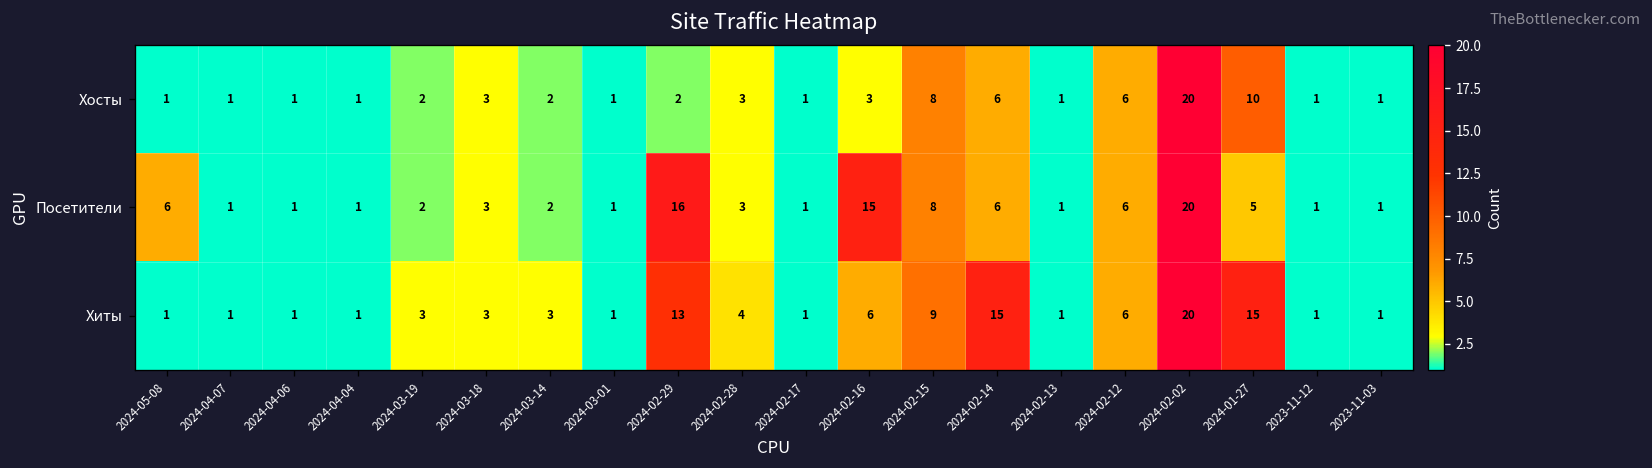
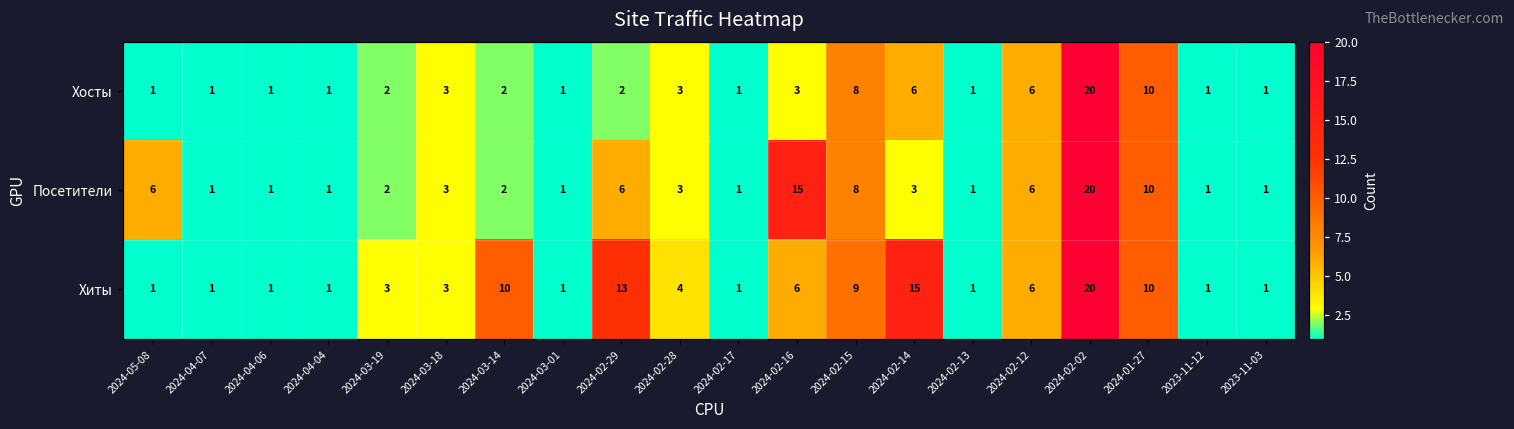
Посетители, 2024-02-29: 16 -> 6
Посетители, 2024-02-14: 6 -> 3
Посетители, 2024-01-27: 5 -> 10
Хиты, 2024-03-14: 3 -> 10
Хиты, 2024-01-27: 15 -> 10
